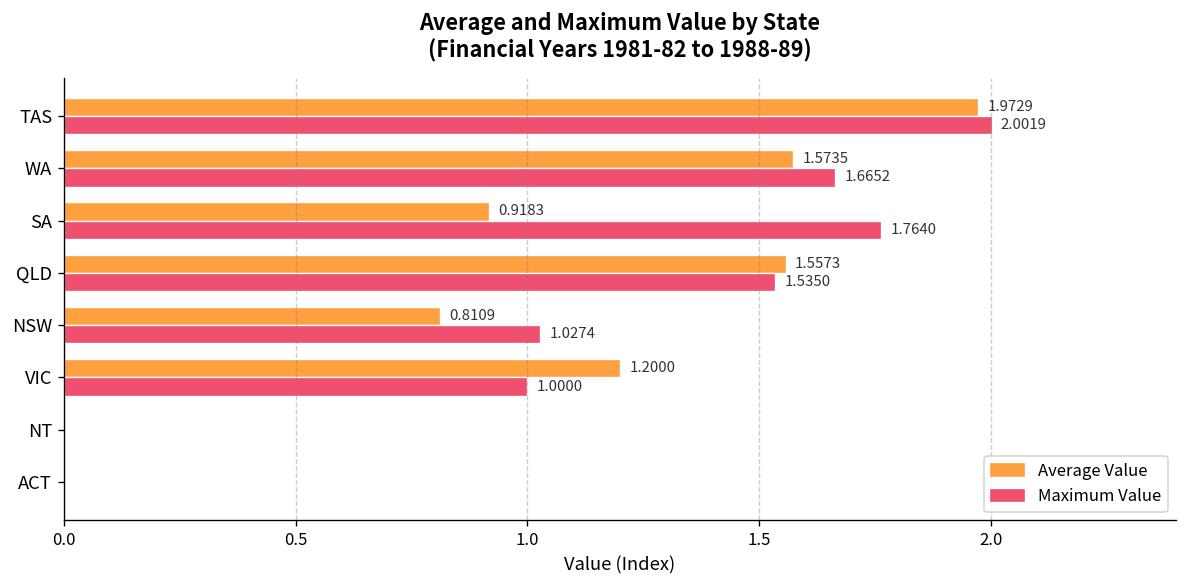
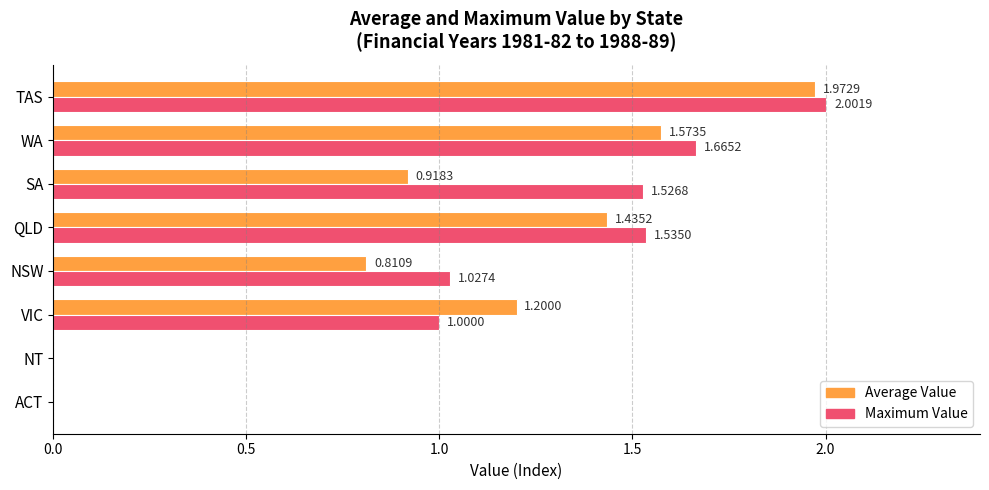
Maximum Value, SA: 1.7640 -> 1.5268
Average Value, QLD: 1.5573 -> 1.4352
